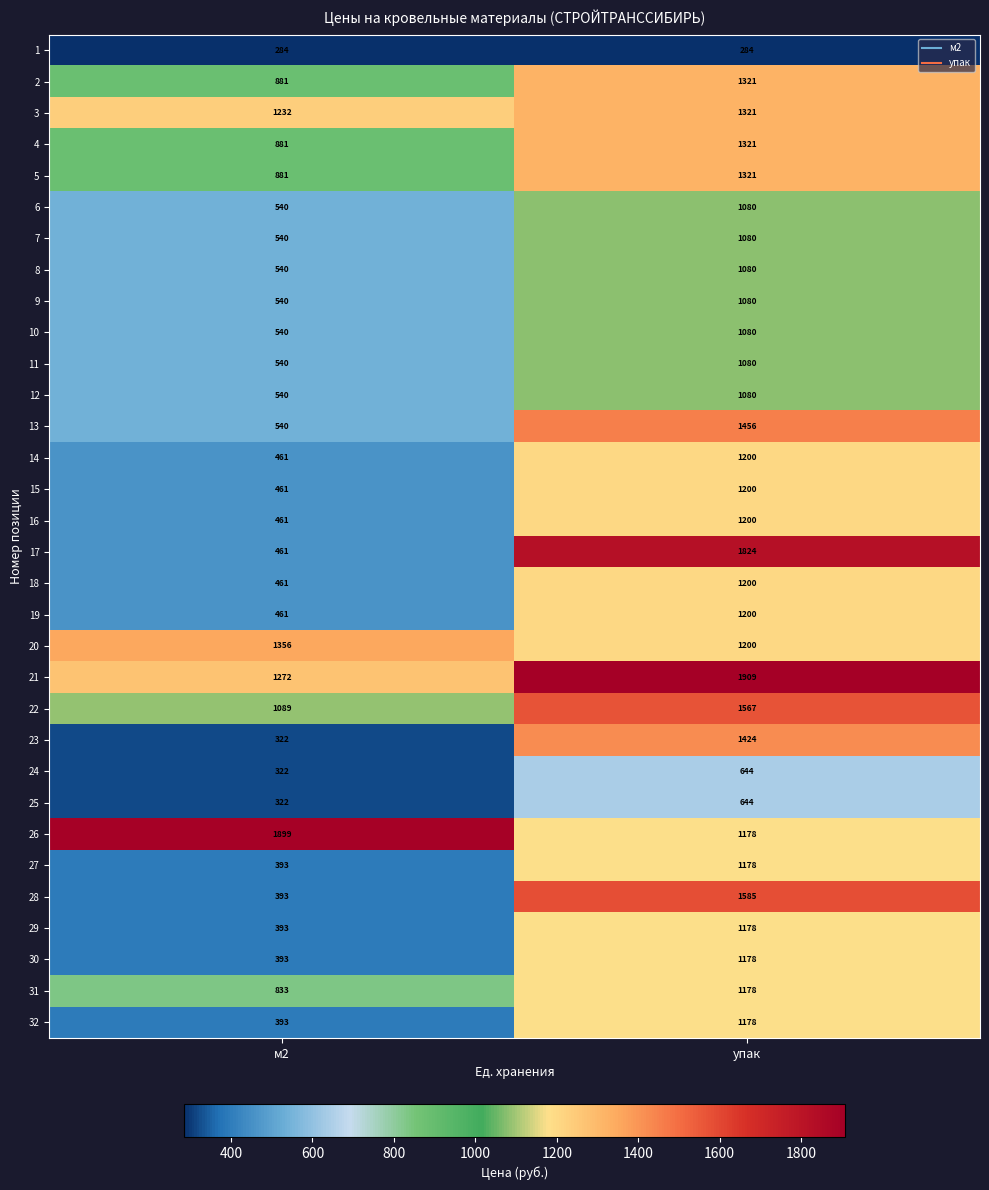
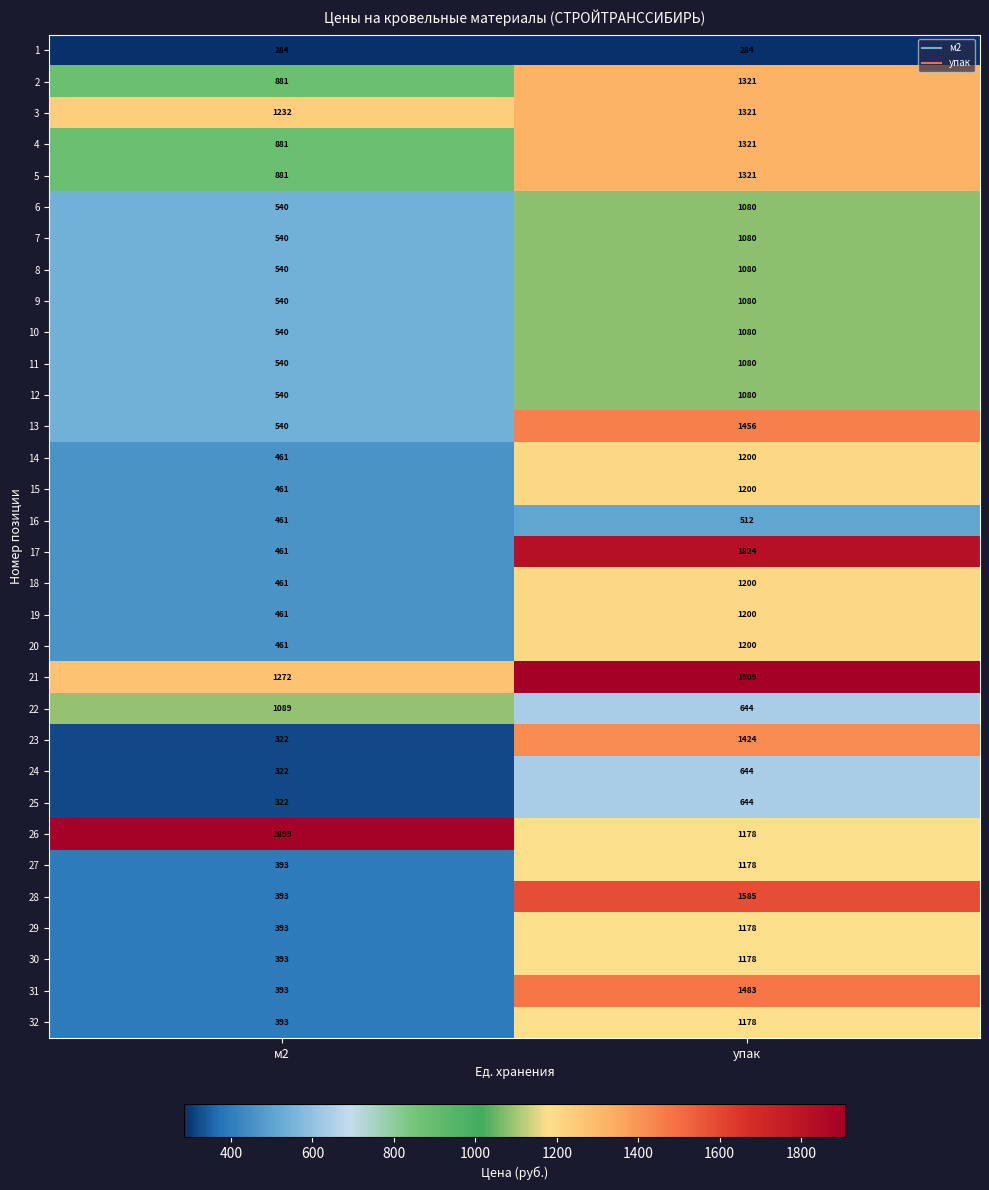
16, упак: 1200 -> 512
20, м2: 1356 -> 461
22, упак: 1567 -> 644
31, м2: 833 -> 393
31, упак: 1178 -> 1483
